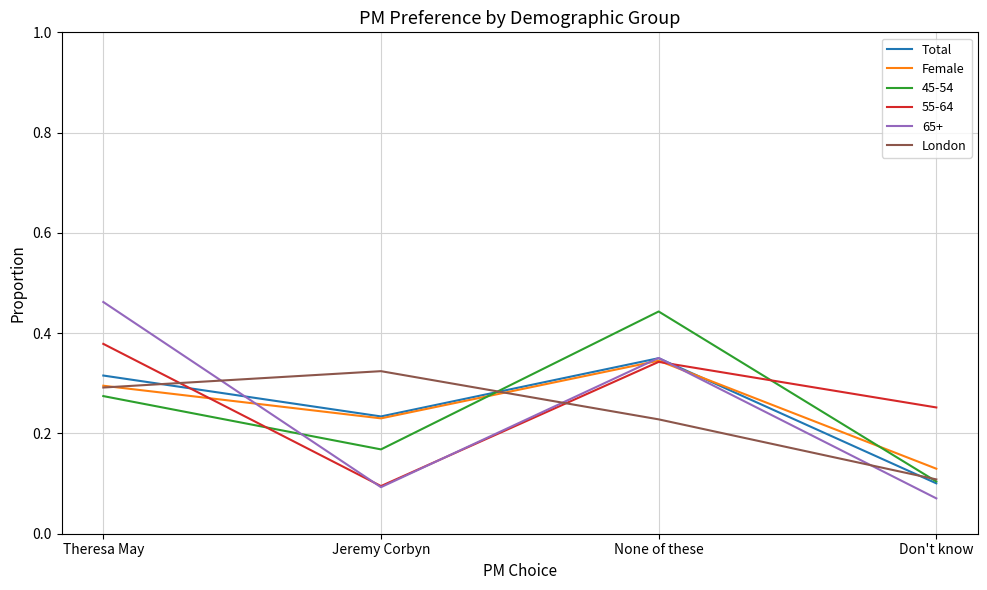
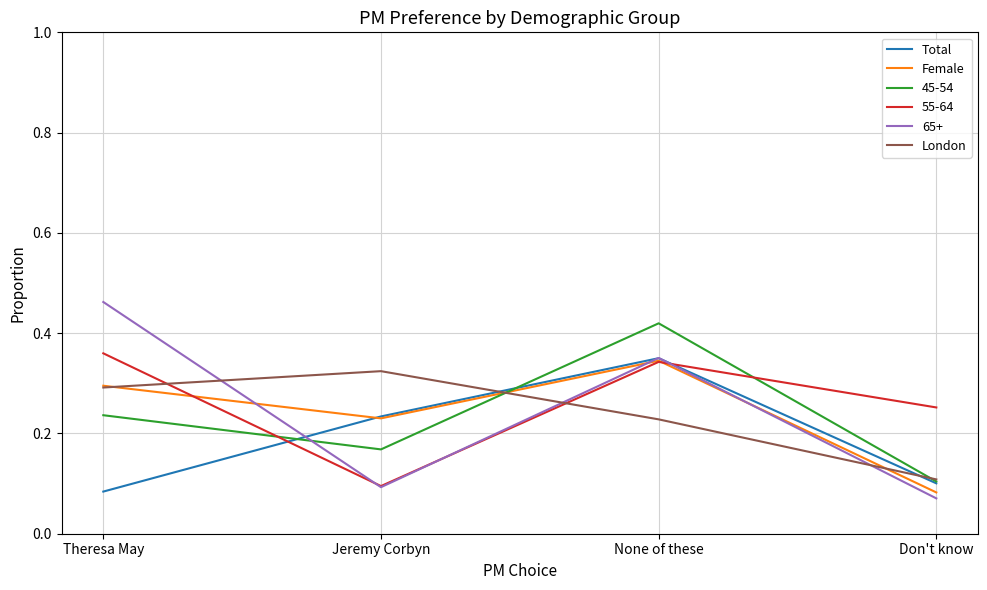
Total, Theresa May: 0.32 -> 0.08
45-54, Theresa May: 0.27 -> 0.24
55-64, Theresa May: 0.38 -> 0.36
45-54, None of these: 0.44 -> 0.42
Female, Don't know: 0.13 -> 0.08
